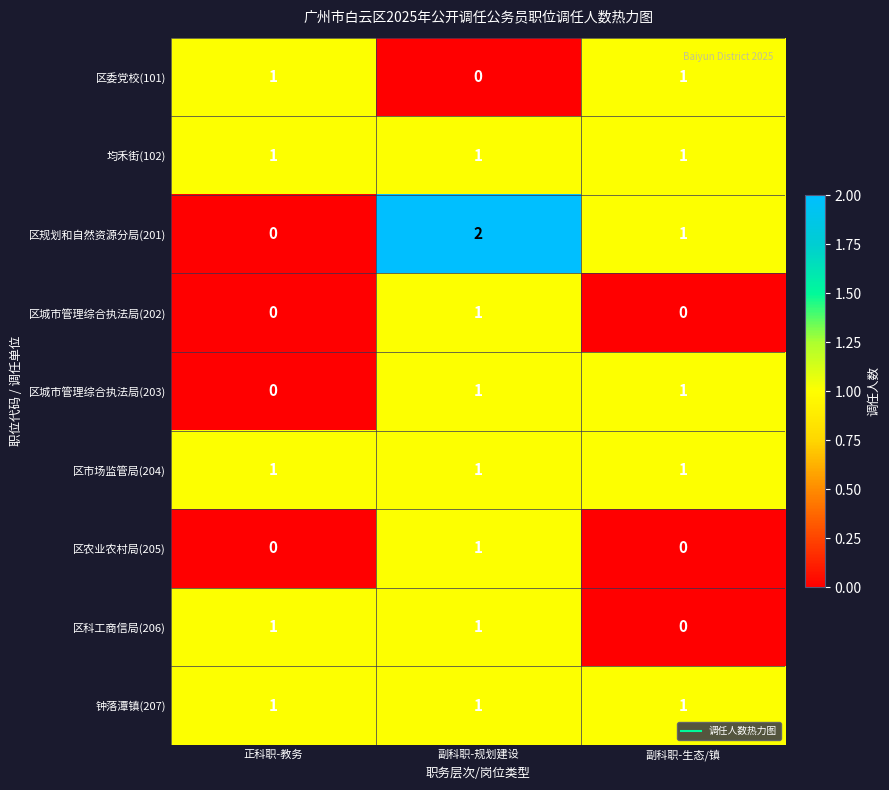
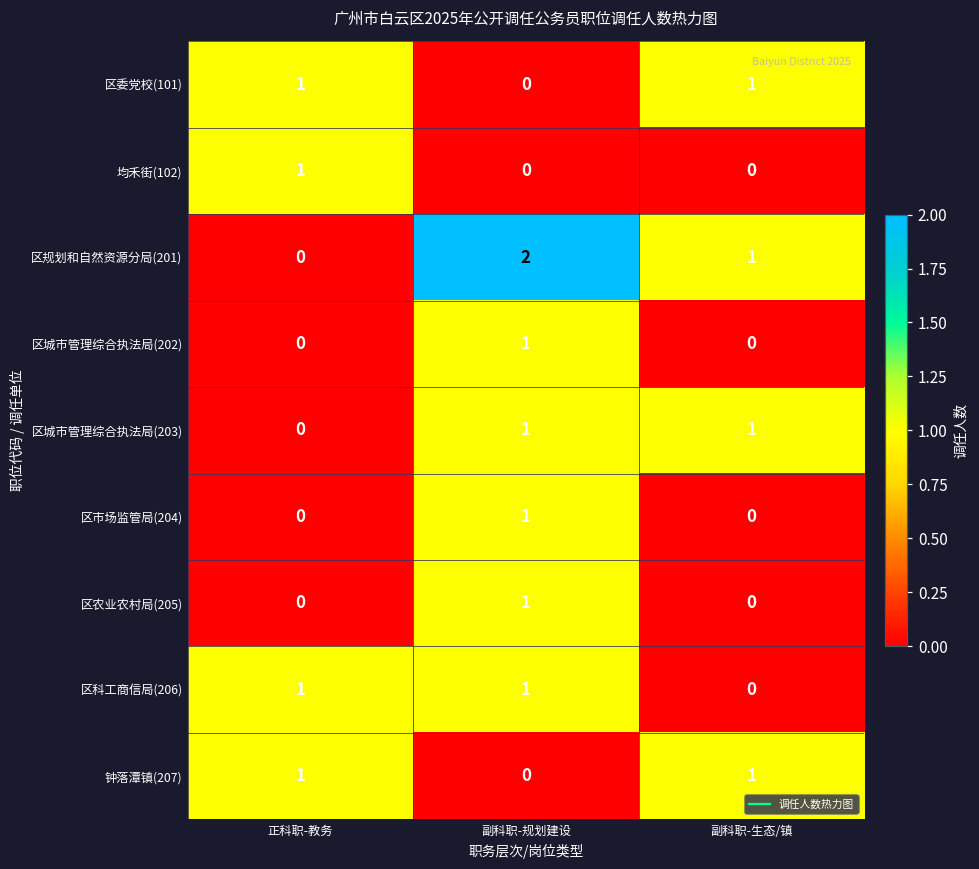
均禾街(102), 副科职-规划建设: 1 -> 0
均禾街(102), 副科职-生态/镇: 1 -> 0
区市场监管局(204), 正科职-教务: 1 -> 0
区市场监管局(204), 副科职-生态/镇: 1 -> 0
钟落潭镇(207), 副科职-规划建设: 1 -> 0
